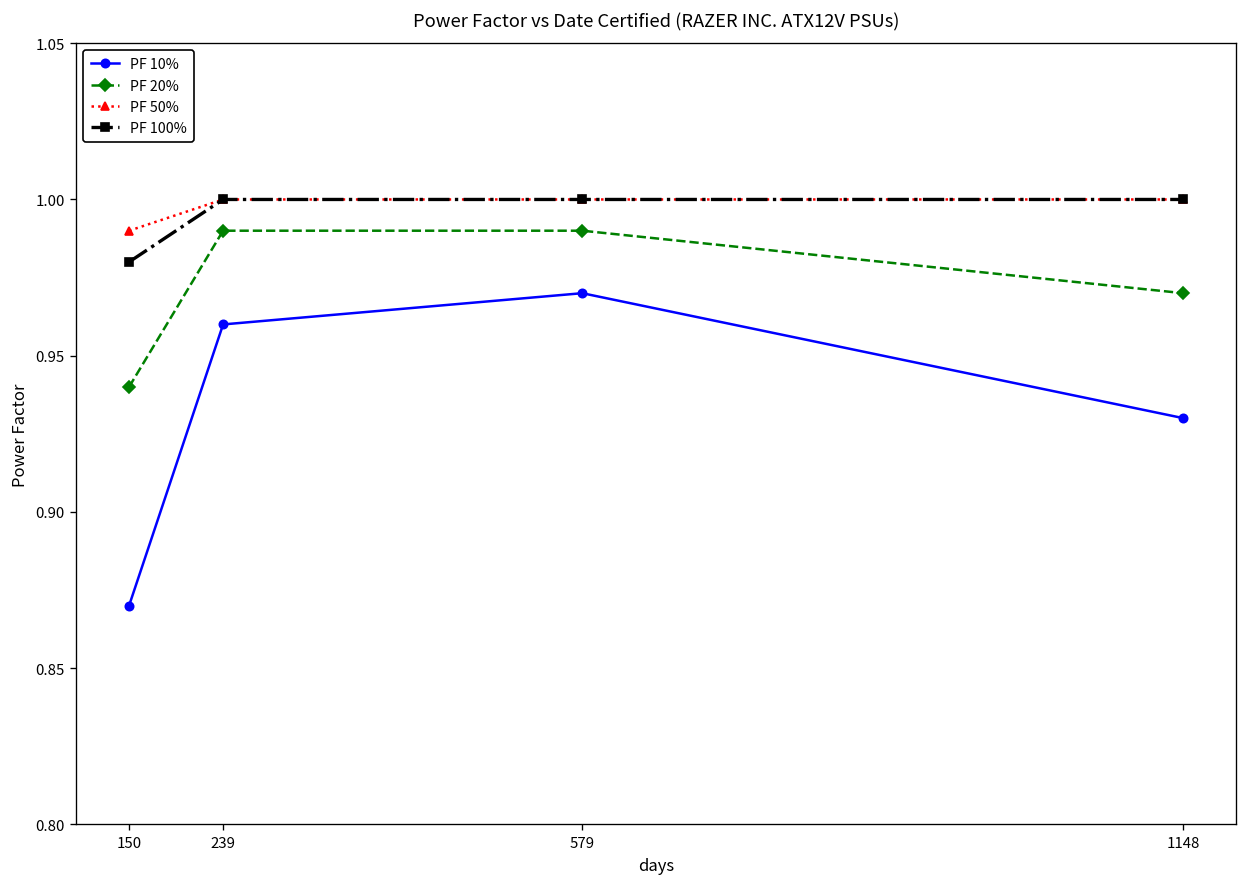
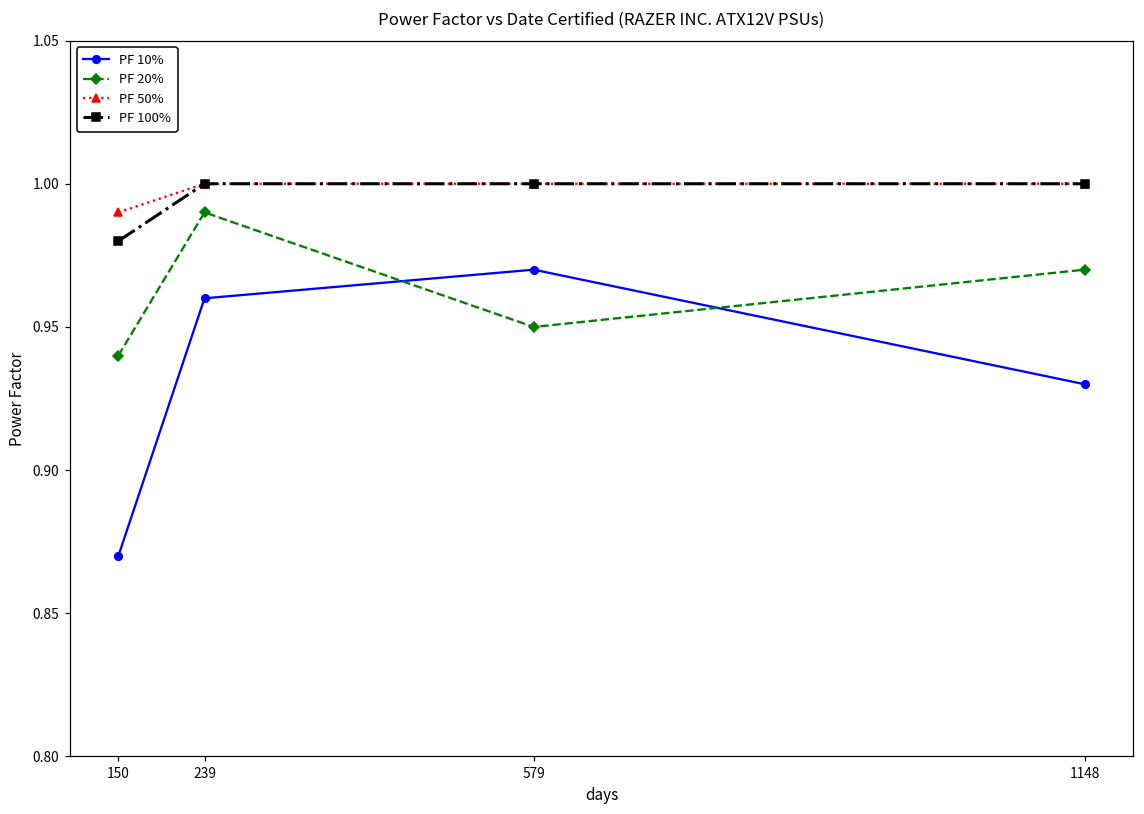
PF 20%, 579: 0.99 -> 0.95
